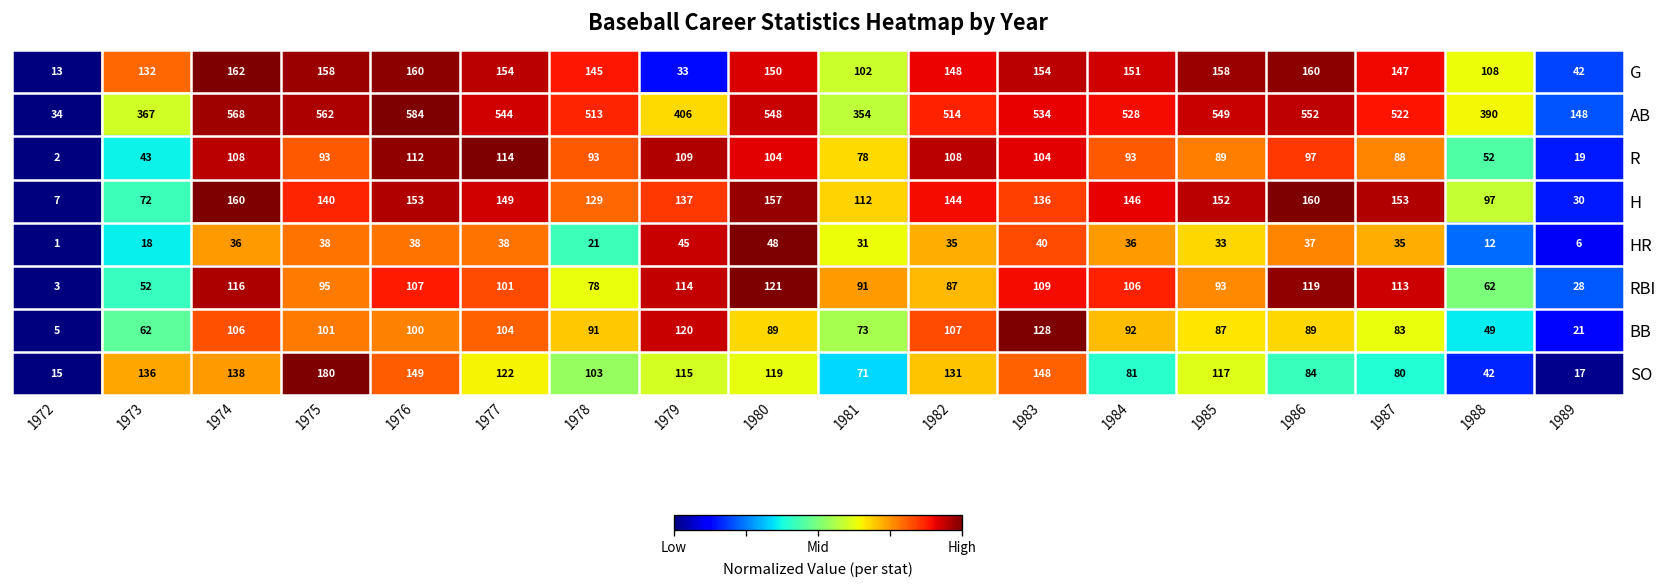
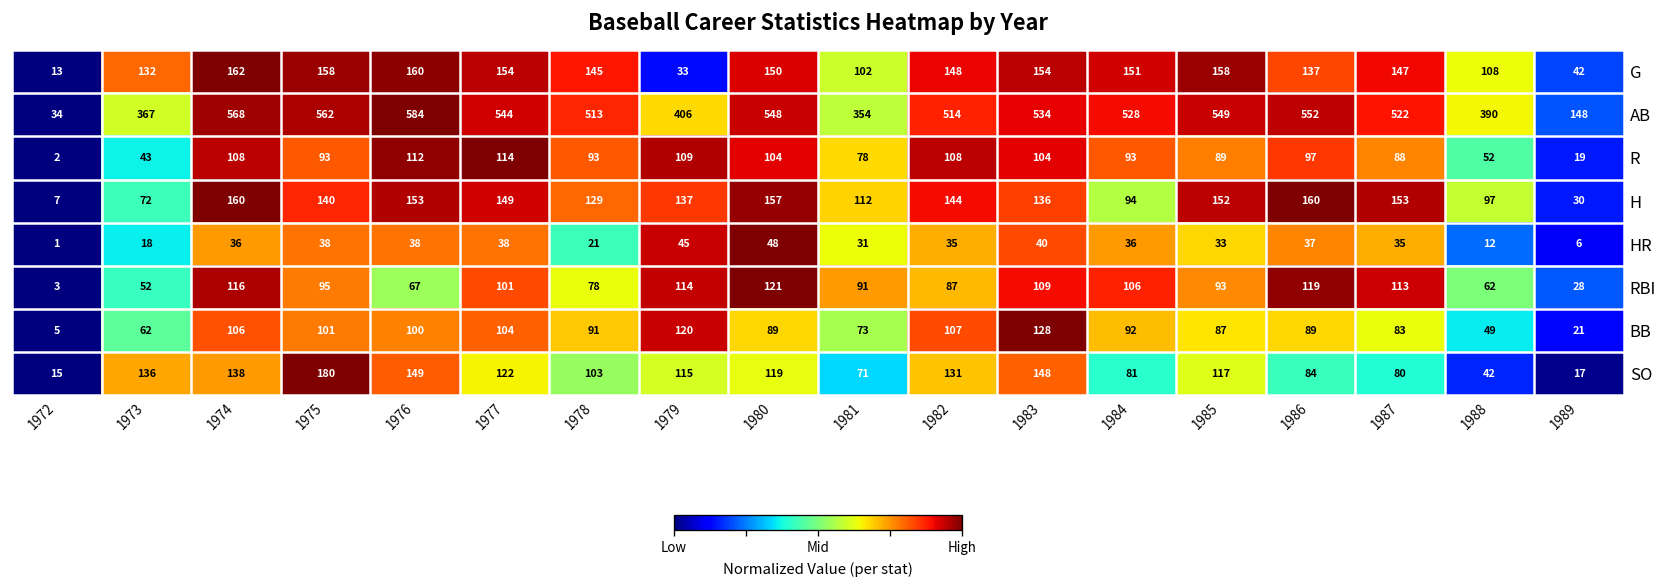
G, 1986: 160 -> 137
H, 1984: 146 -> 94
RBI, 1976: 107 -> 67
